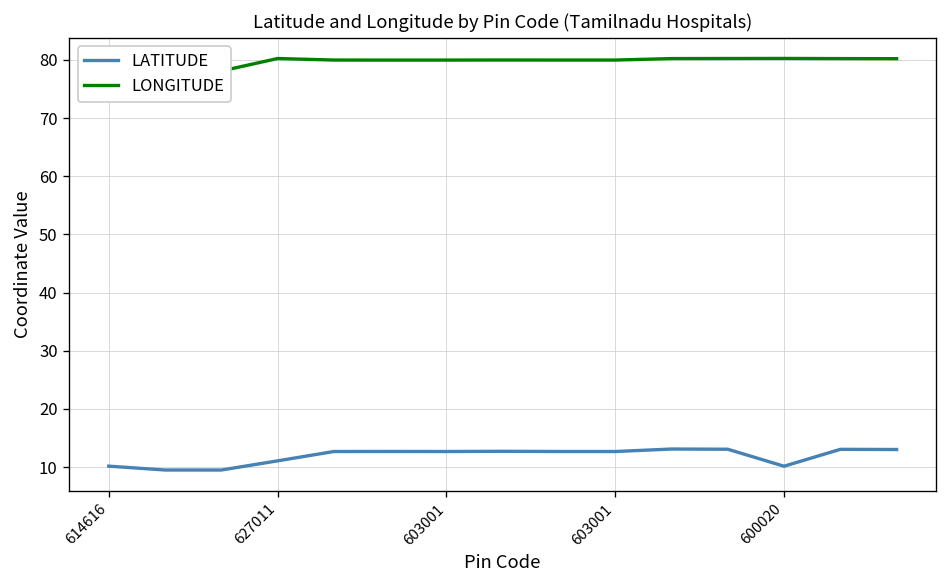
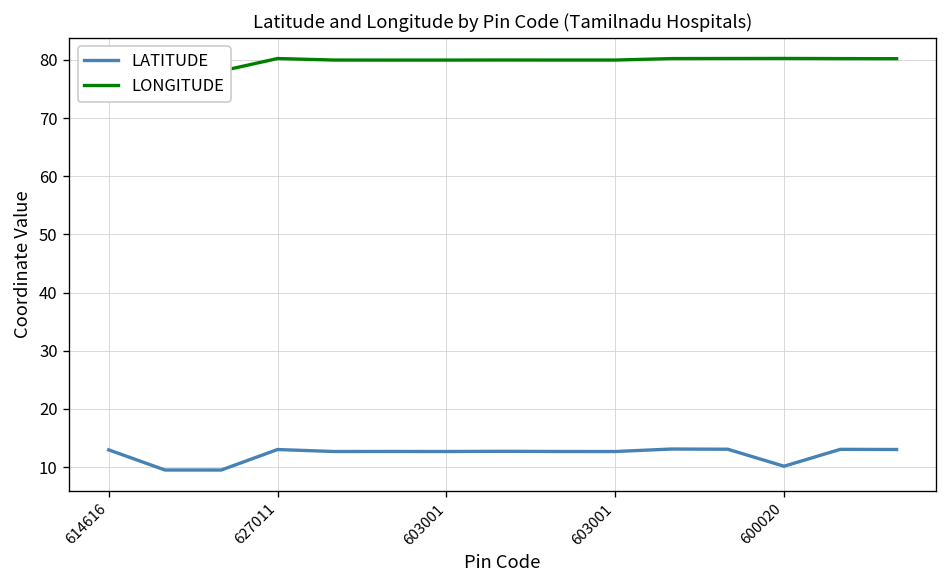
LATITUDE, 614616: 10 -> 13
LATITUDE, 627011: 11 -> 13
